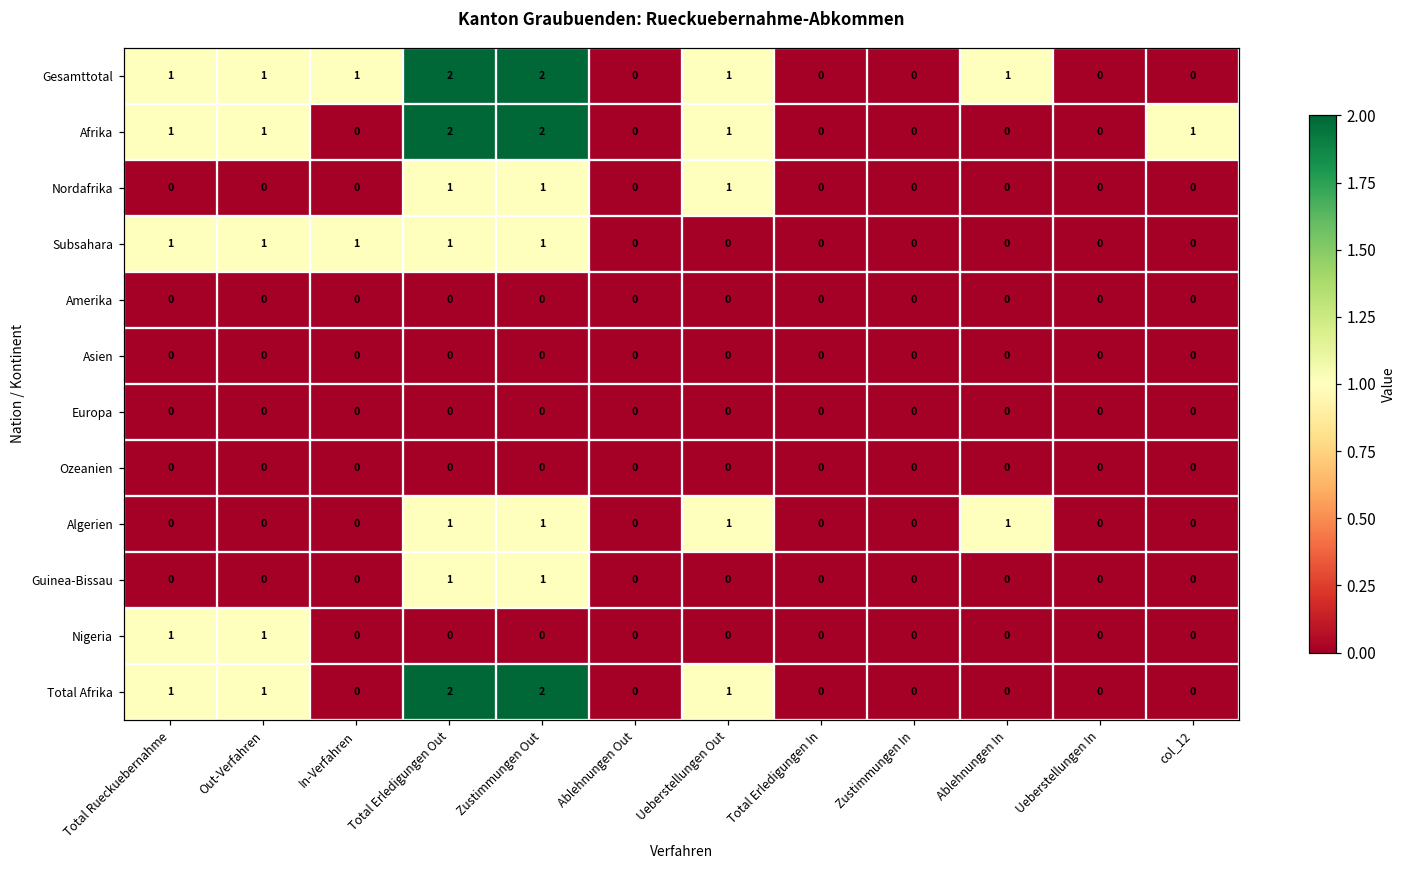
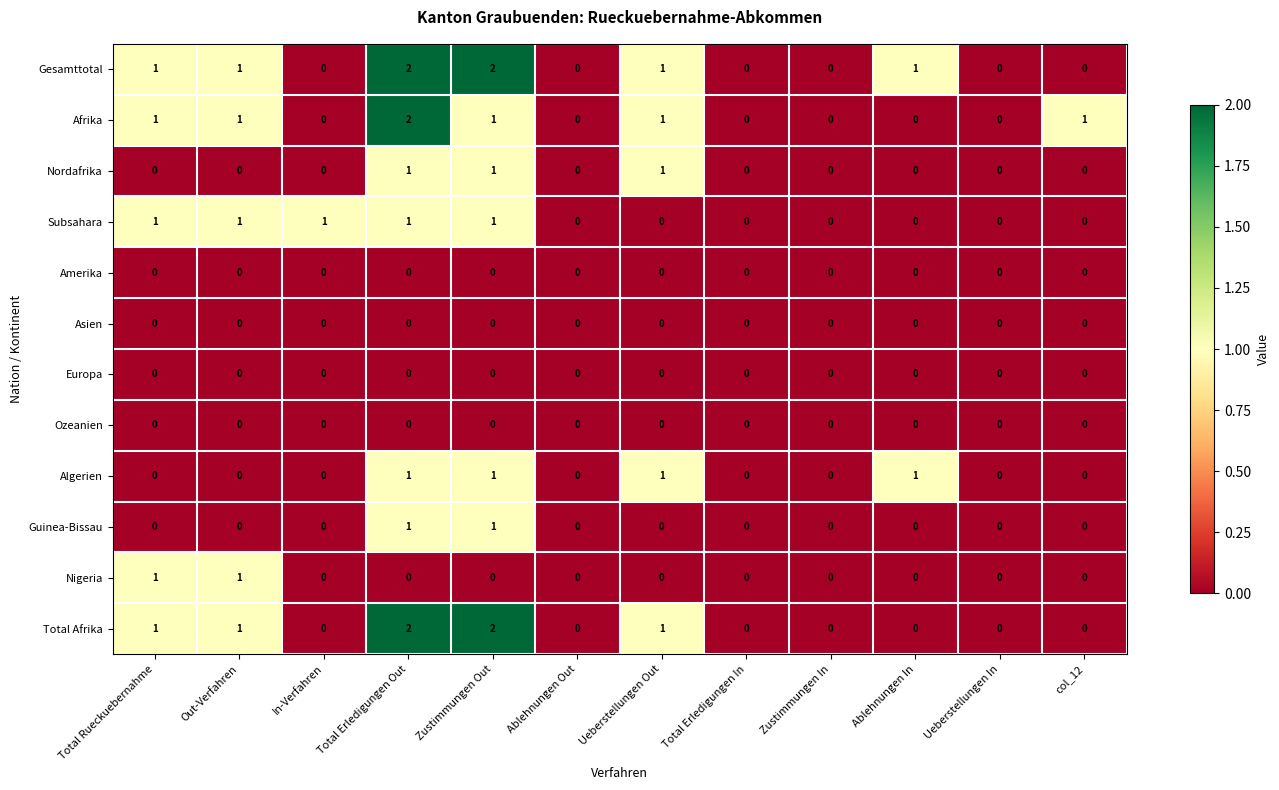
Gesamttotal, In-Verfahren: 1 -> 0
Afrika, Zustimmungen Out: 2 -> 1
